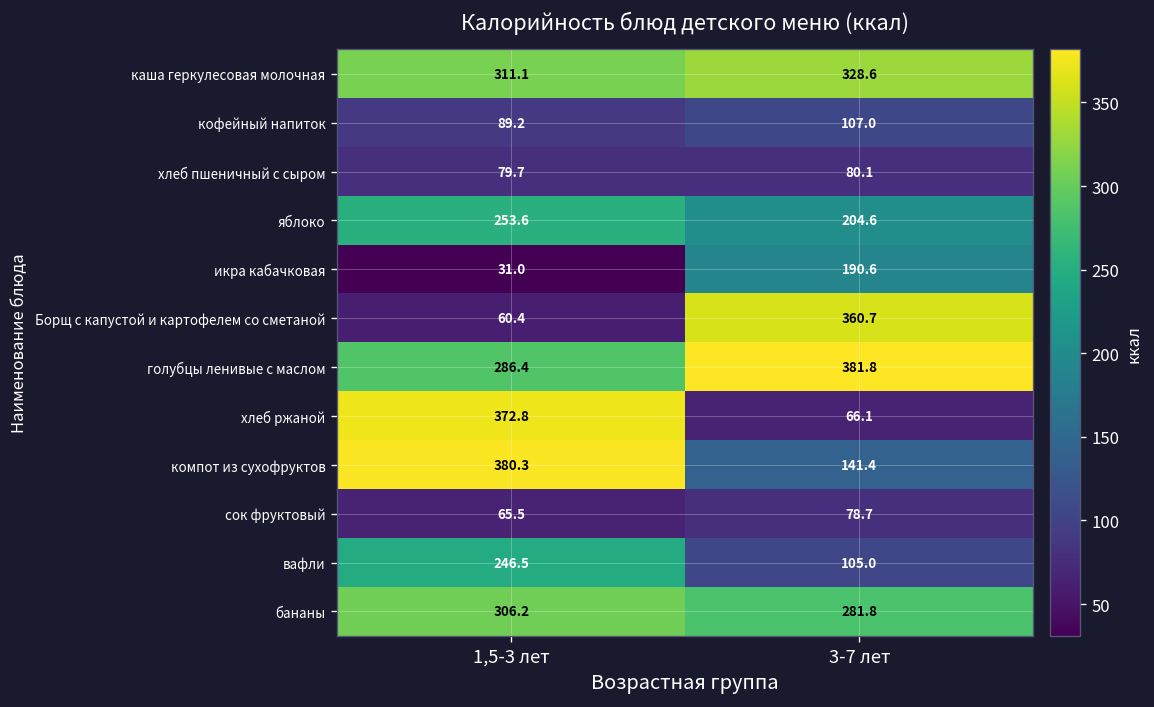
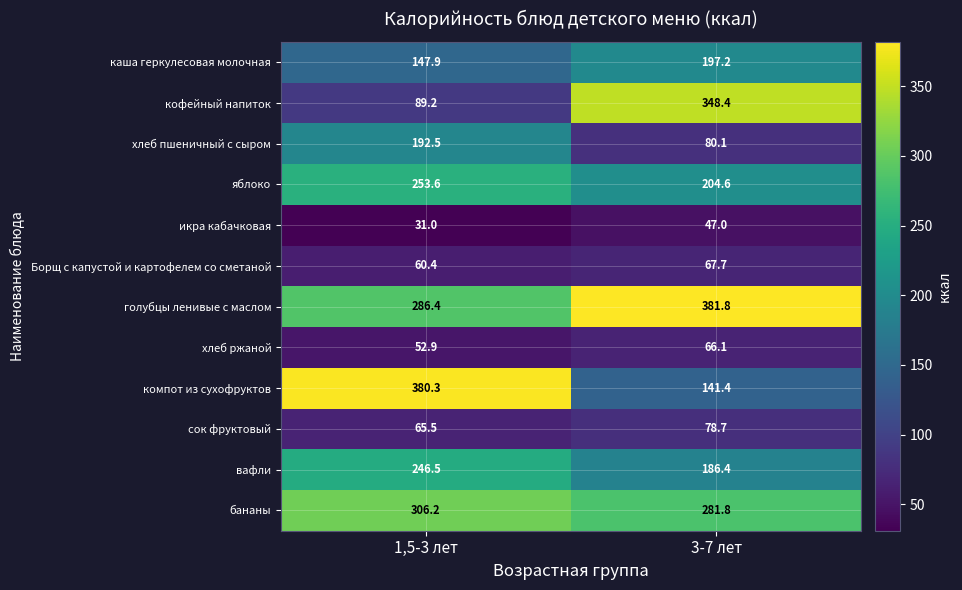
каша геркулесовая молочная, 1,5-3 лет: 311.1 -> 147.9
каша геркулесовая молочная, 3-7 лет: 328.6 -> 197.2
кофейный напиток, 3-7 лет: 107.0 -> 348.4
хлеб пшеничный с сыром, 1,5-3 лет: 79.7 -> 192.5
икра кабачковая, 3-7 лет: 190.6 -> 47.0
Борщ с капустой и картофелем со сметаной, 3-7 лет: 360.7 -> 67.7
хлеб ржаной, 1,5-3 лет: 372.8 -> 52.9
вафли, 3-7 лет: 105.0 -> 186.4
